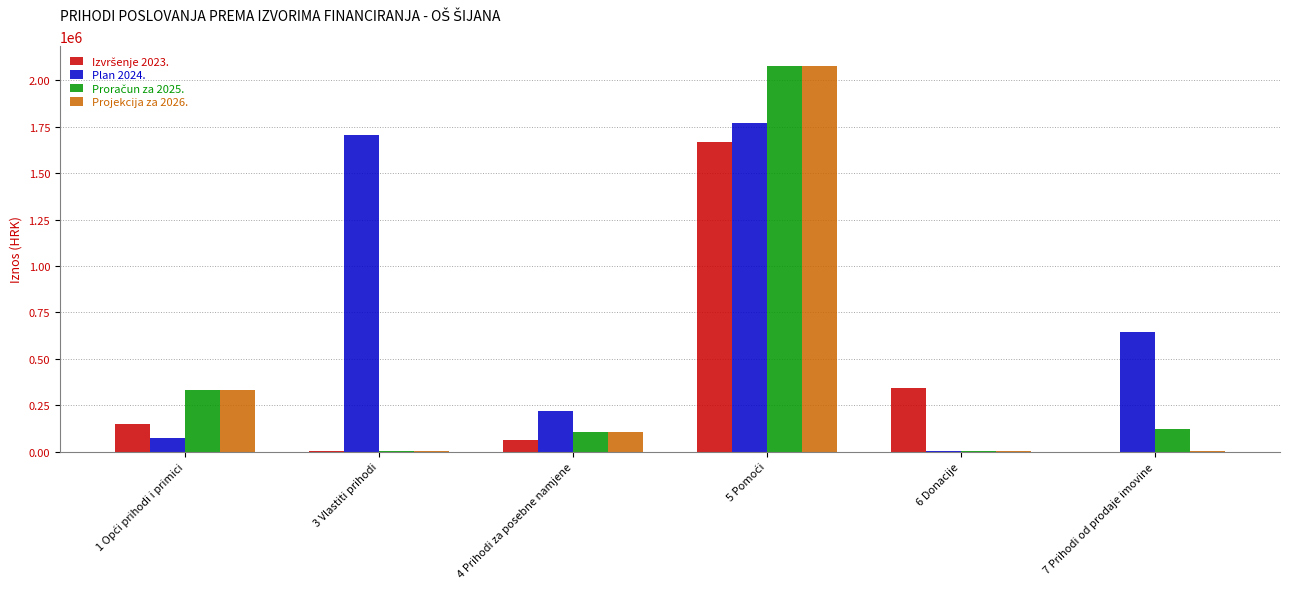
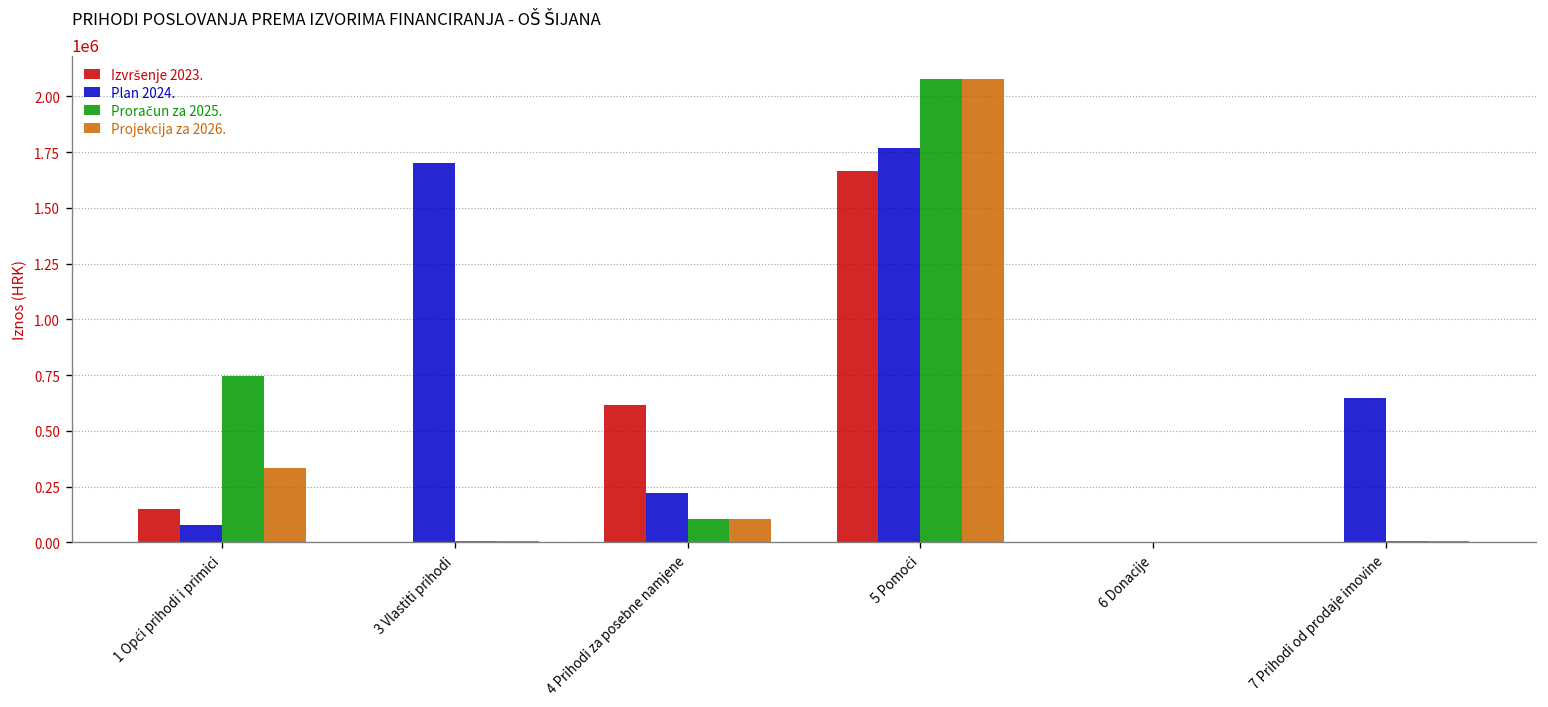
Proračun za 2025., 1 Opći prihodi i primici: 330000 -> 750000
Izvršenje 2023., 4 Prihodi za posebne namjene: 60000 -> 610000
Izvršenje 2023., 6 Donacije: 340000 -> 0
Proračun za 2025., 7 Prihodi od prodaje imovine: 120000 -> 10000
